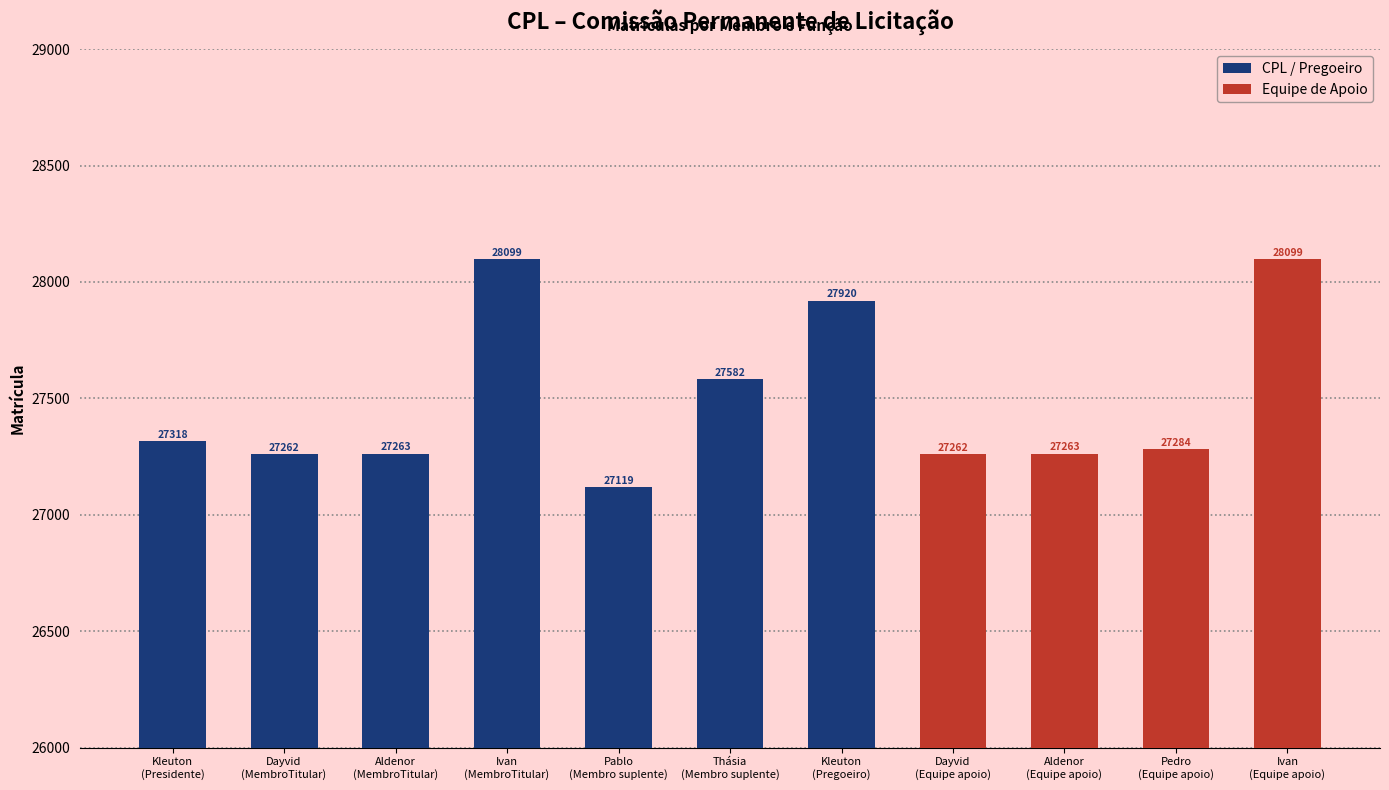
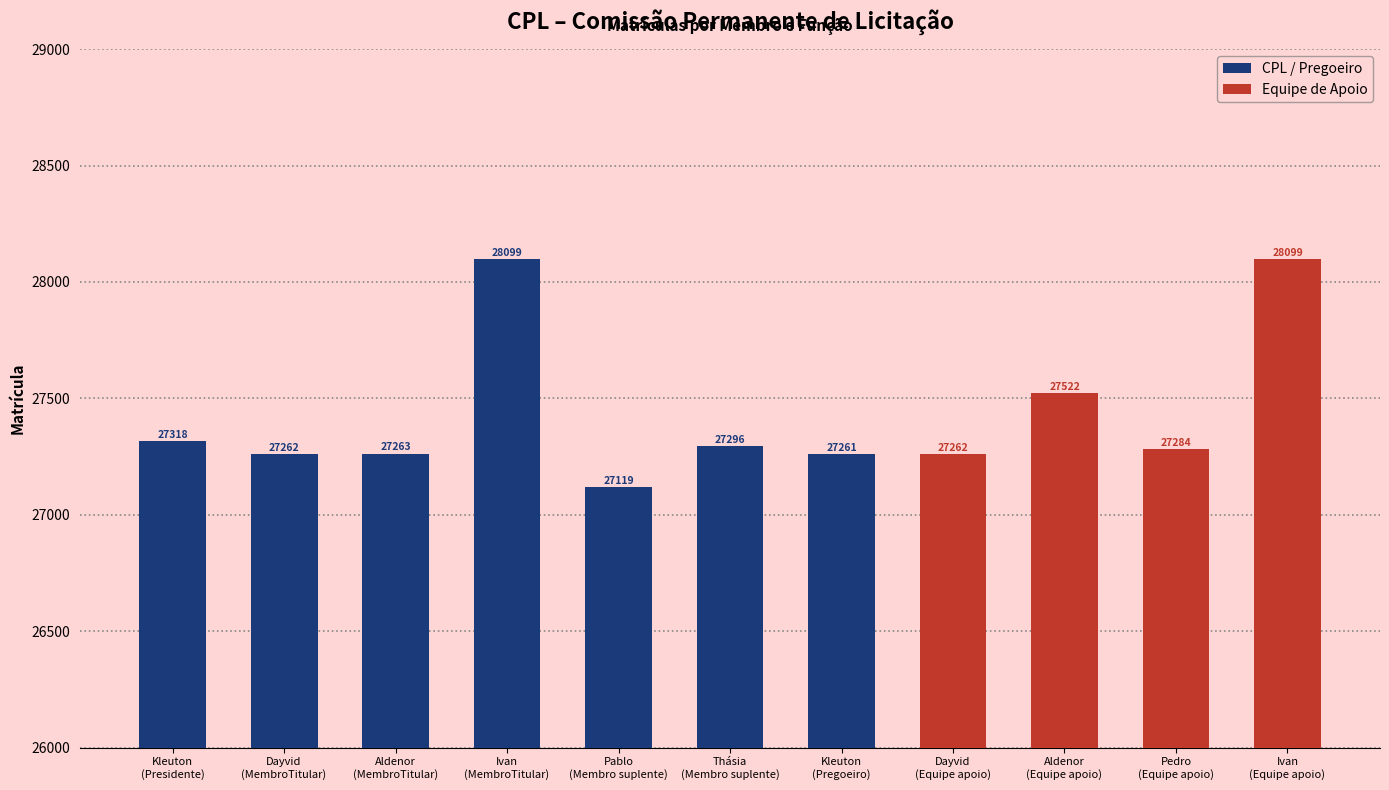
CPL / Pregoeiro, Thásia (Membro suplente): 27582 -> 27296
CPL / Pregoeiro, Kleuton (Pregoeiro): 27920 -> 27261
Equipe de Apoio, Aldenor (Equipe apoio): 27263 -> 27522
